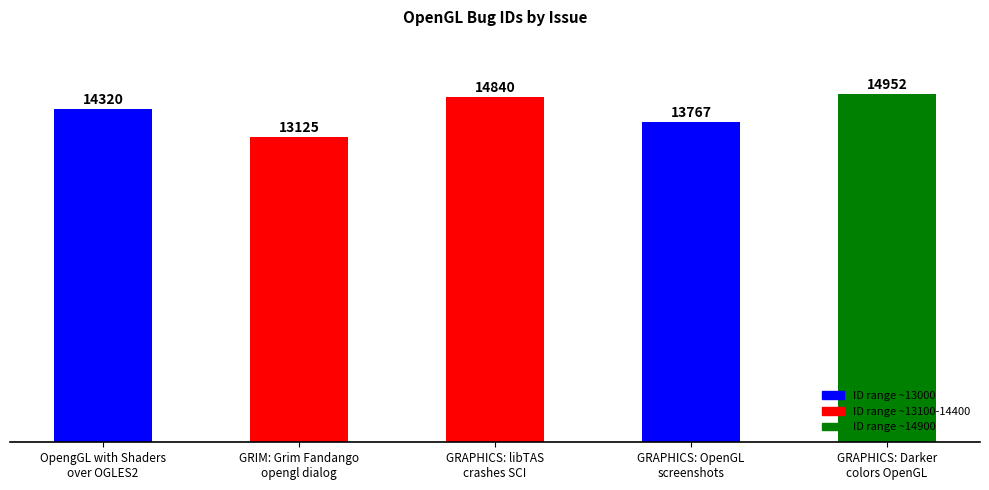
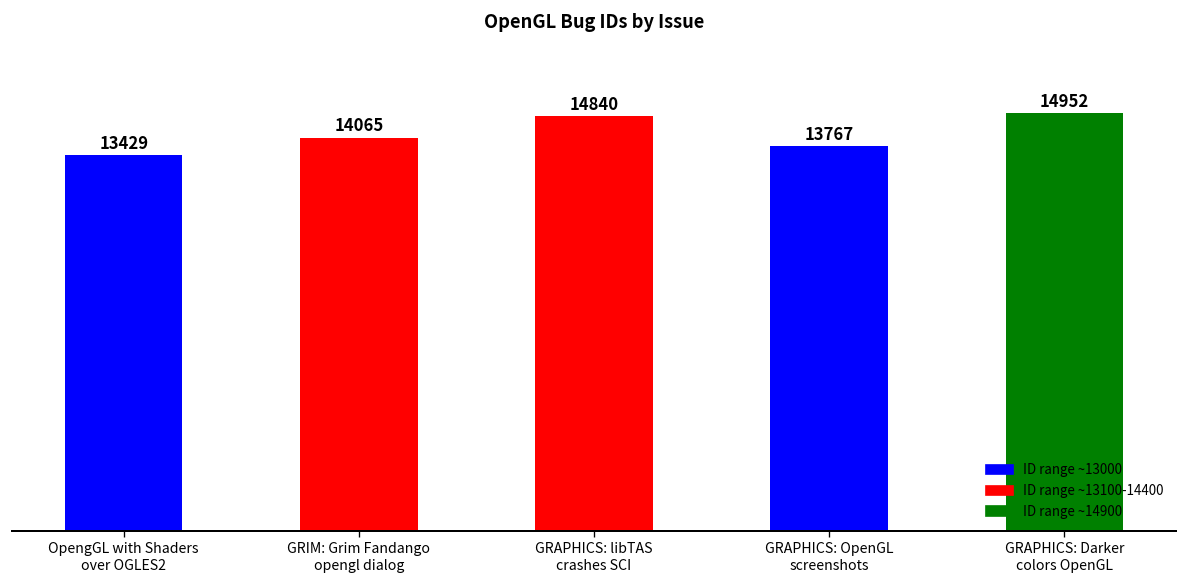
OpengGL with Shaders over OGLES2: 14320 -> 13429
GRIM: Grim Fandango opengl dialog: 13125 -> 14065
